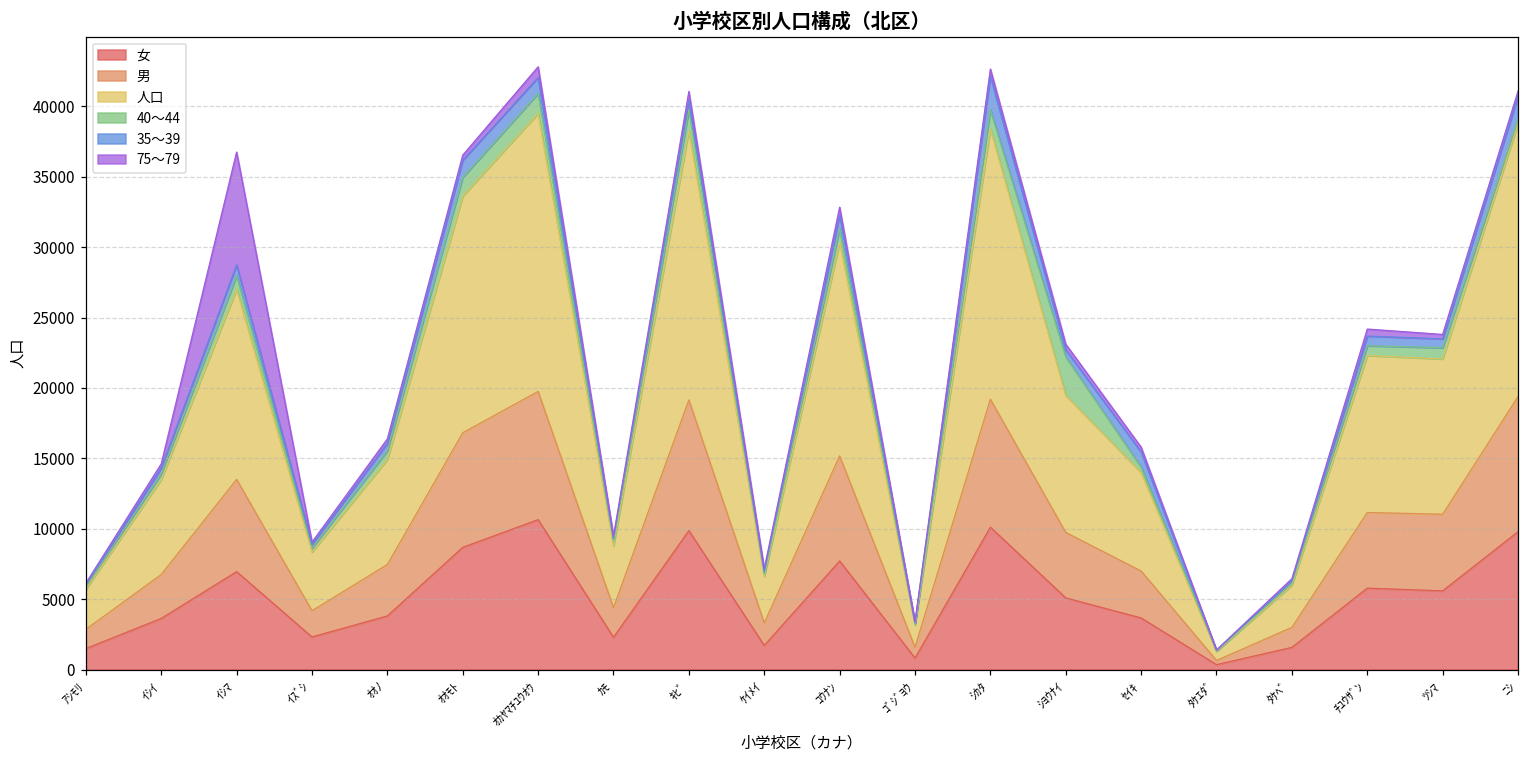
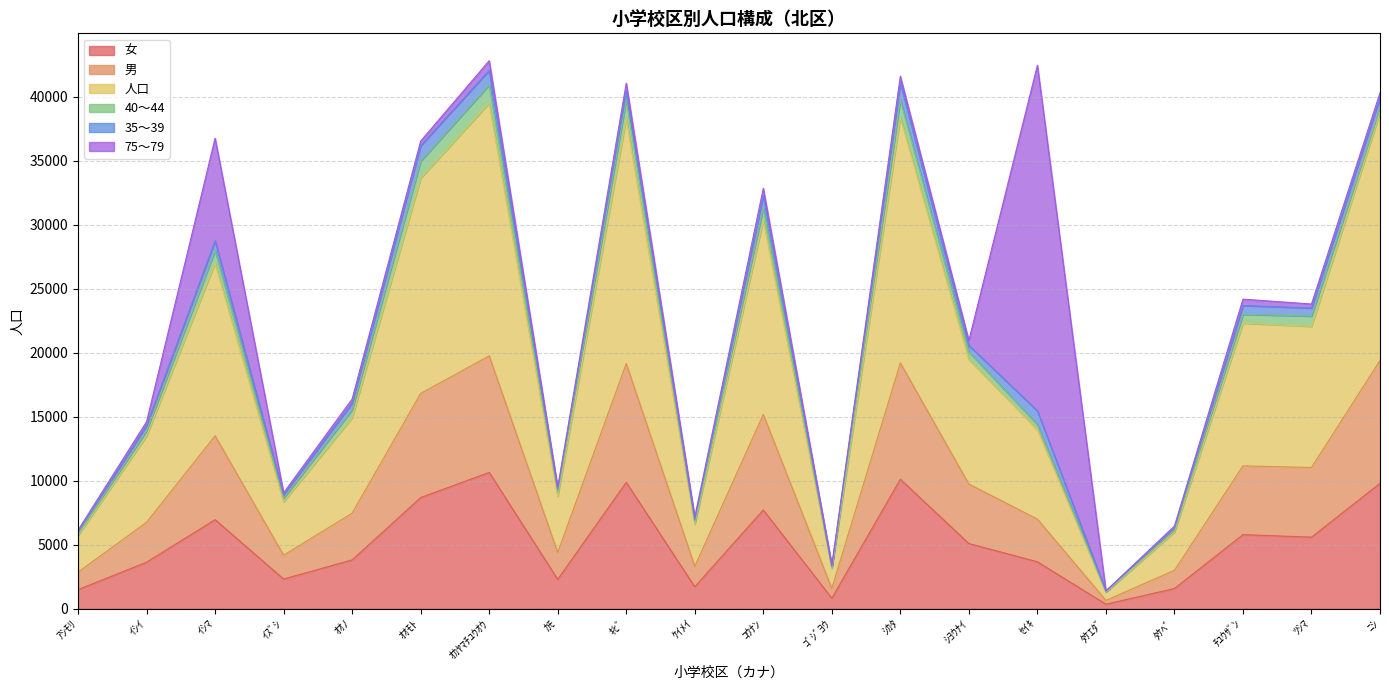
35～39, ｼｶﾀ: 2400 -> 1300
40～44, ｼﾖｳﾅｲ: 2700 -> 600
75～79, ｾｲｷ: 300 -> 27000
35～39, ﾆｼ: 1600 -> 900
